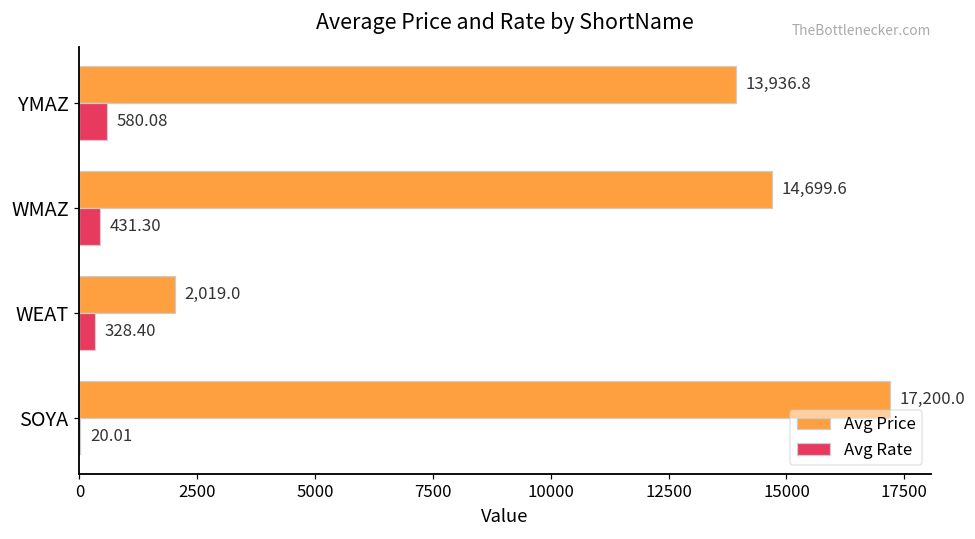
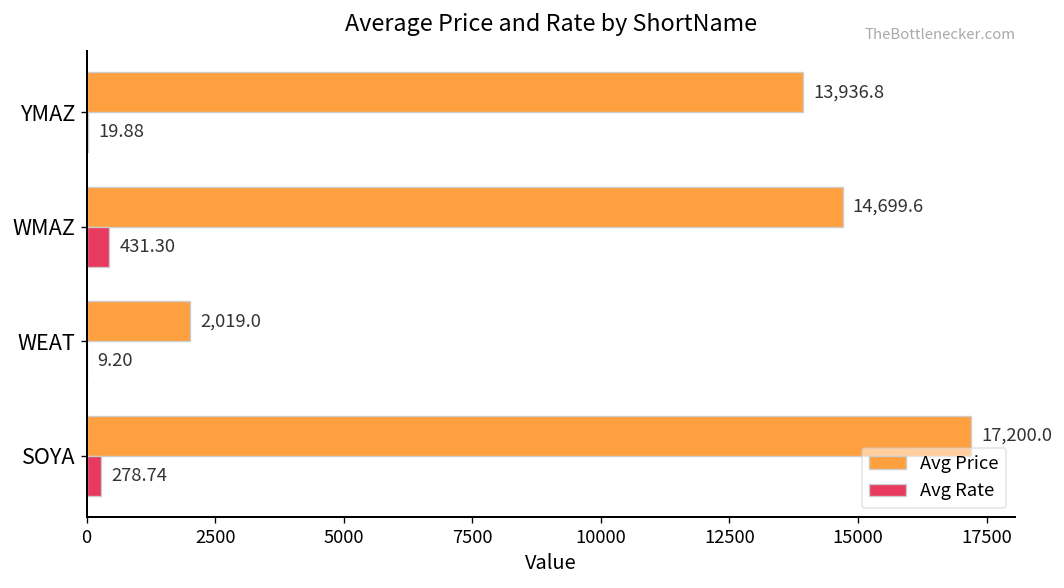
Avg Rate, YMAZ: 580.08 -> 19.88
Avg Rate, WEAT: 328.40 -> 9.20
Avg Rate, SOYA: 20.01 -> 278.74
